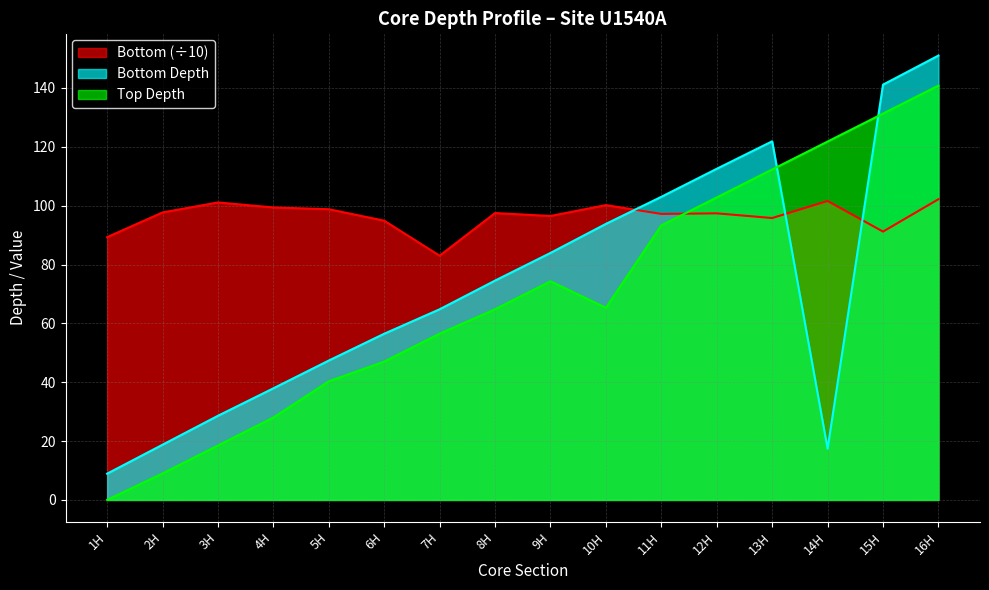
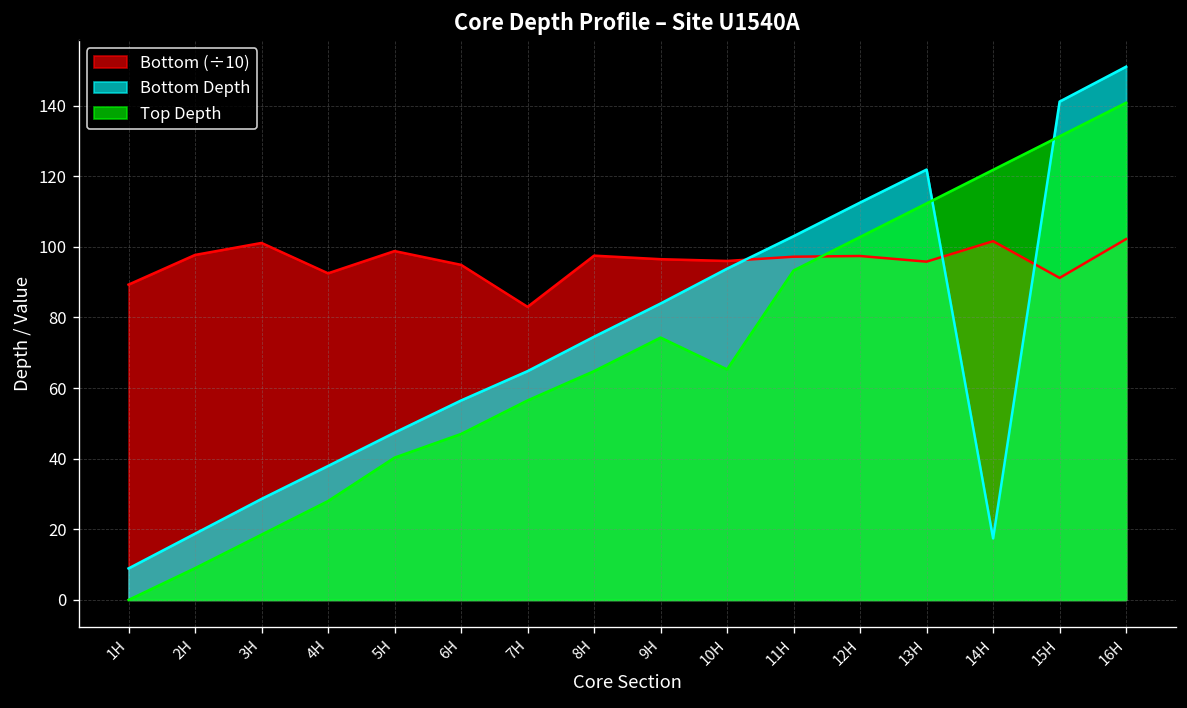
Bottom (÷10), 4H: 99 -> 93
Bottom (÷10), 10H: 100 -> 96
